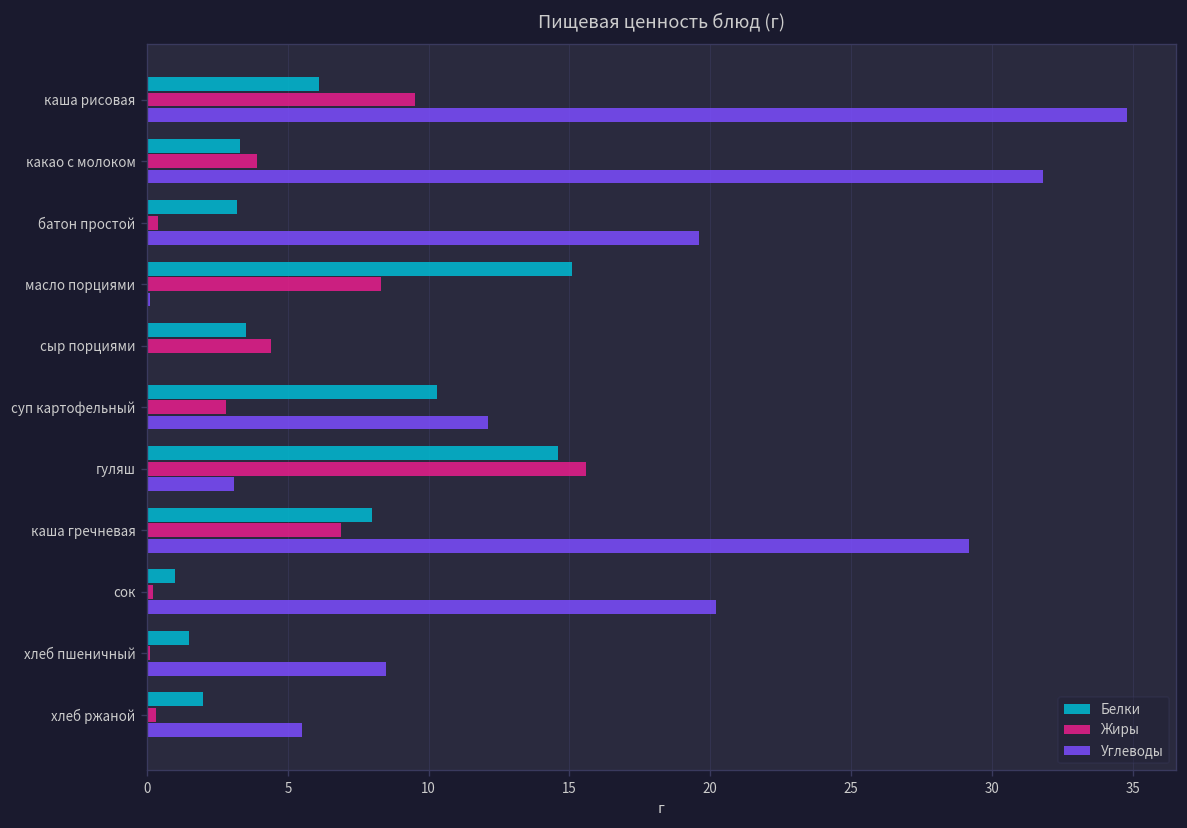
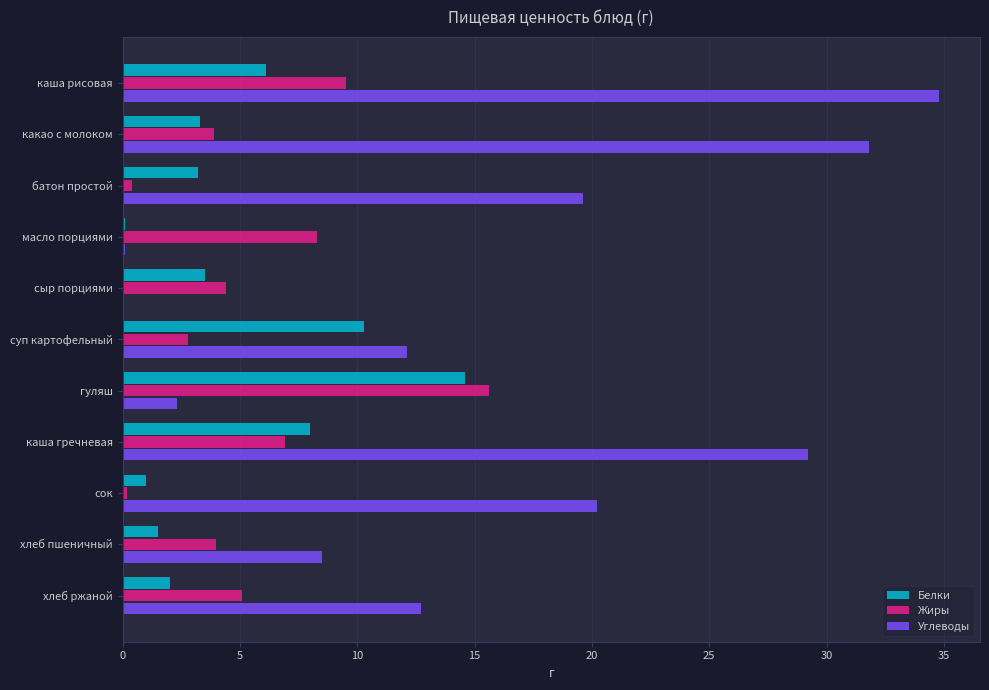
Белки, масло порциями: 15.1 -> 0.1
Углеводы, гуляш: 3.1 -> 2.3
Жиры, хлеб пшеничный: 0.1 -> 4.0
Жиры, хлеб ржаной: 0.3 -> 5.1
Углеводы, хлеб ржаной: 5.5 -> 12.7
